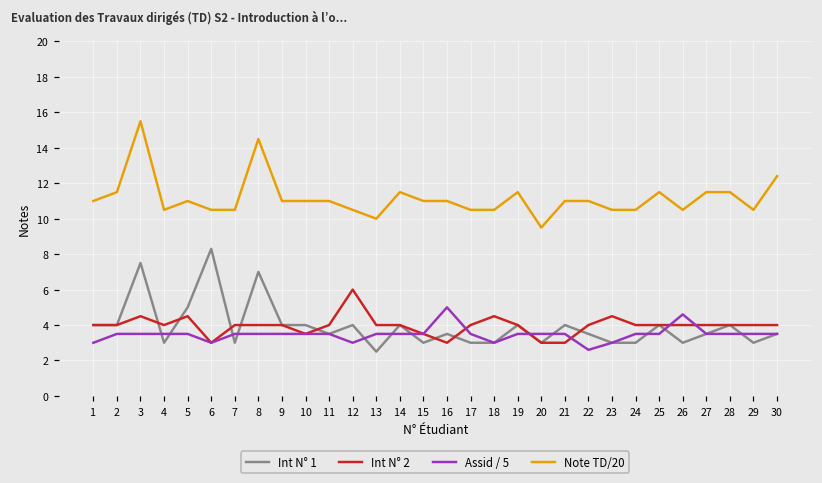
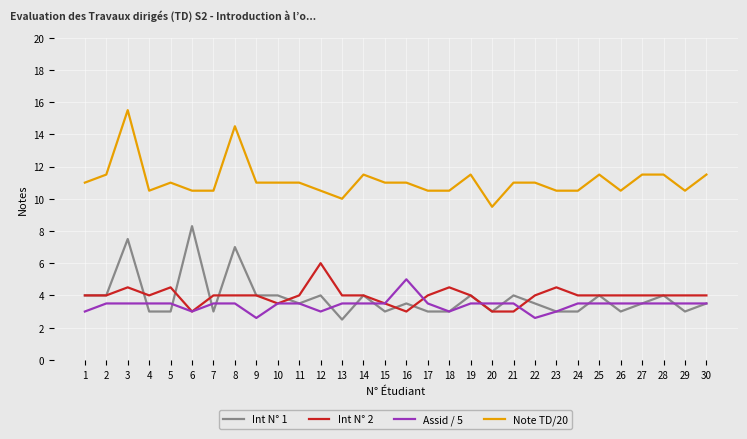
Int N° 1, 5: 5 -> 3
Assid / 5, 9: 3.5 -> 2.6
Assid / 5, 26: 4.6 -> 3.5
Note TD/20, 30: 12.4 -> 11.5
